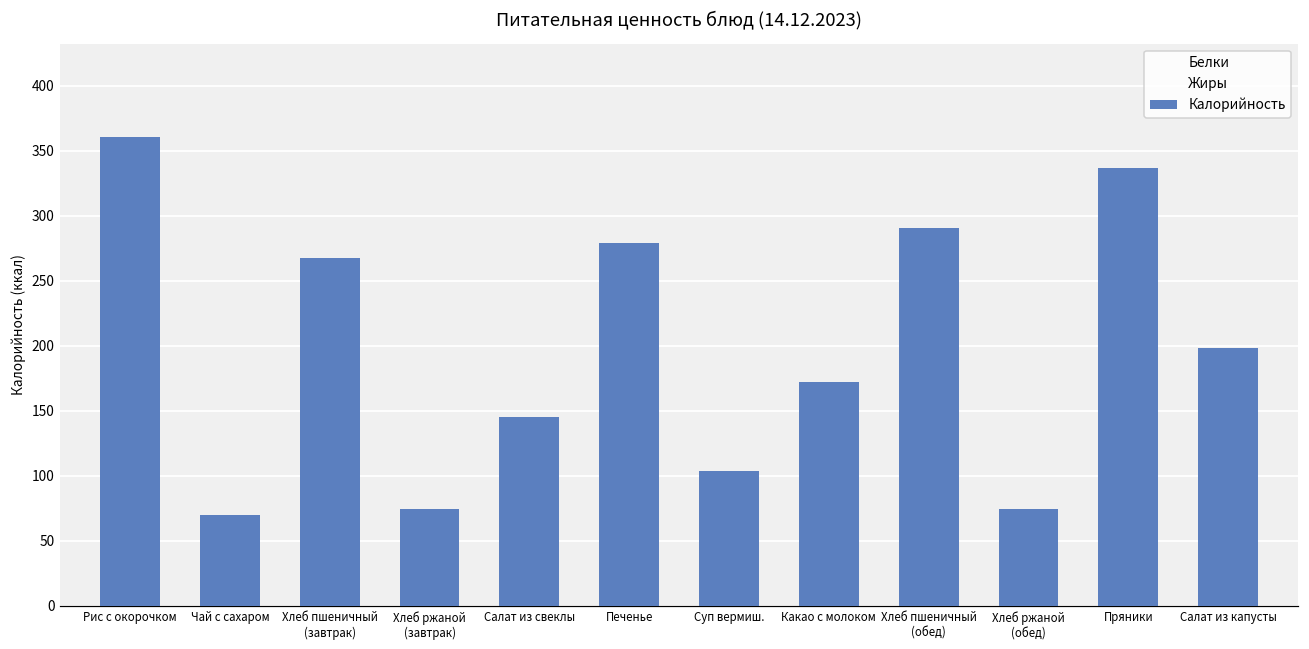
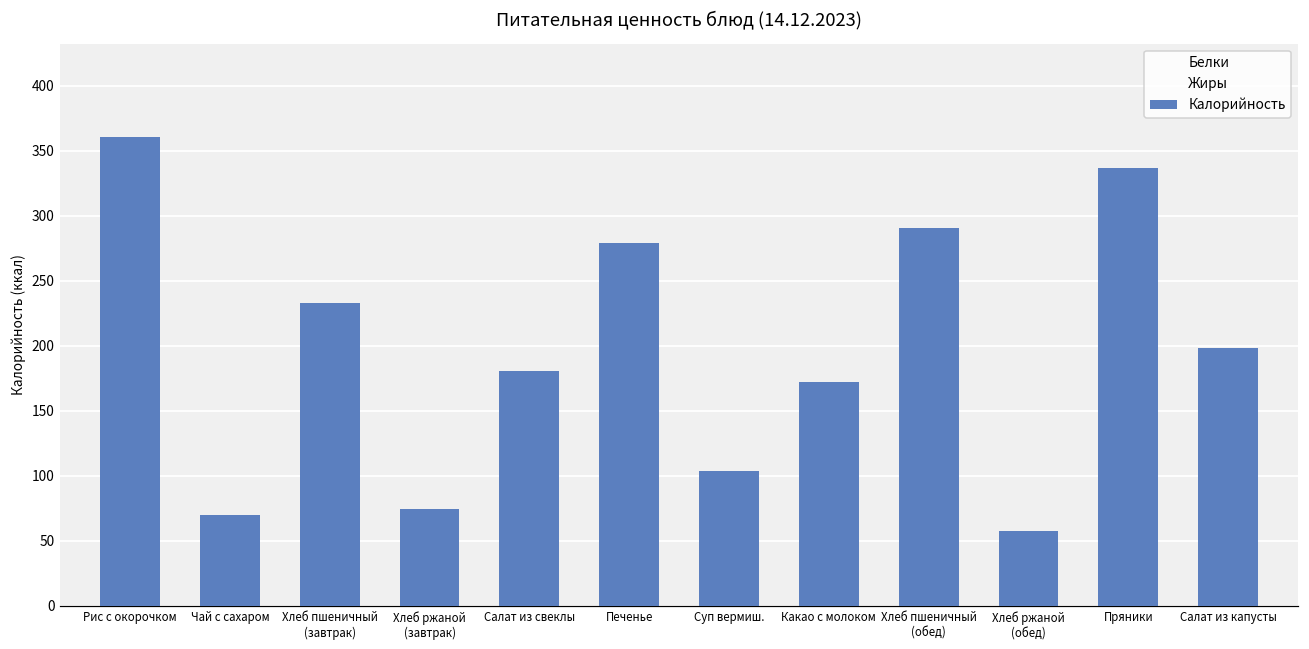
Хлеб пшеничный (завтрак): 268 -> 233
Салат из свеклы: 145 -> 181
Хлеб ржаной (обед): 74 -> 57
